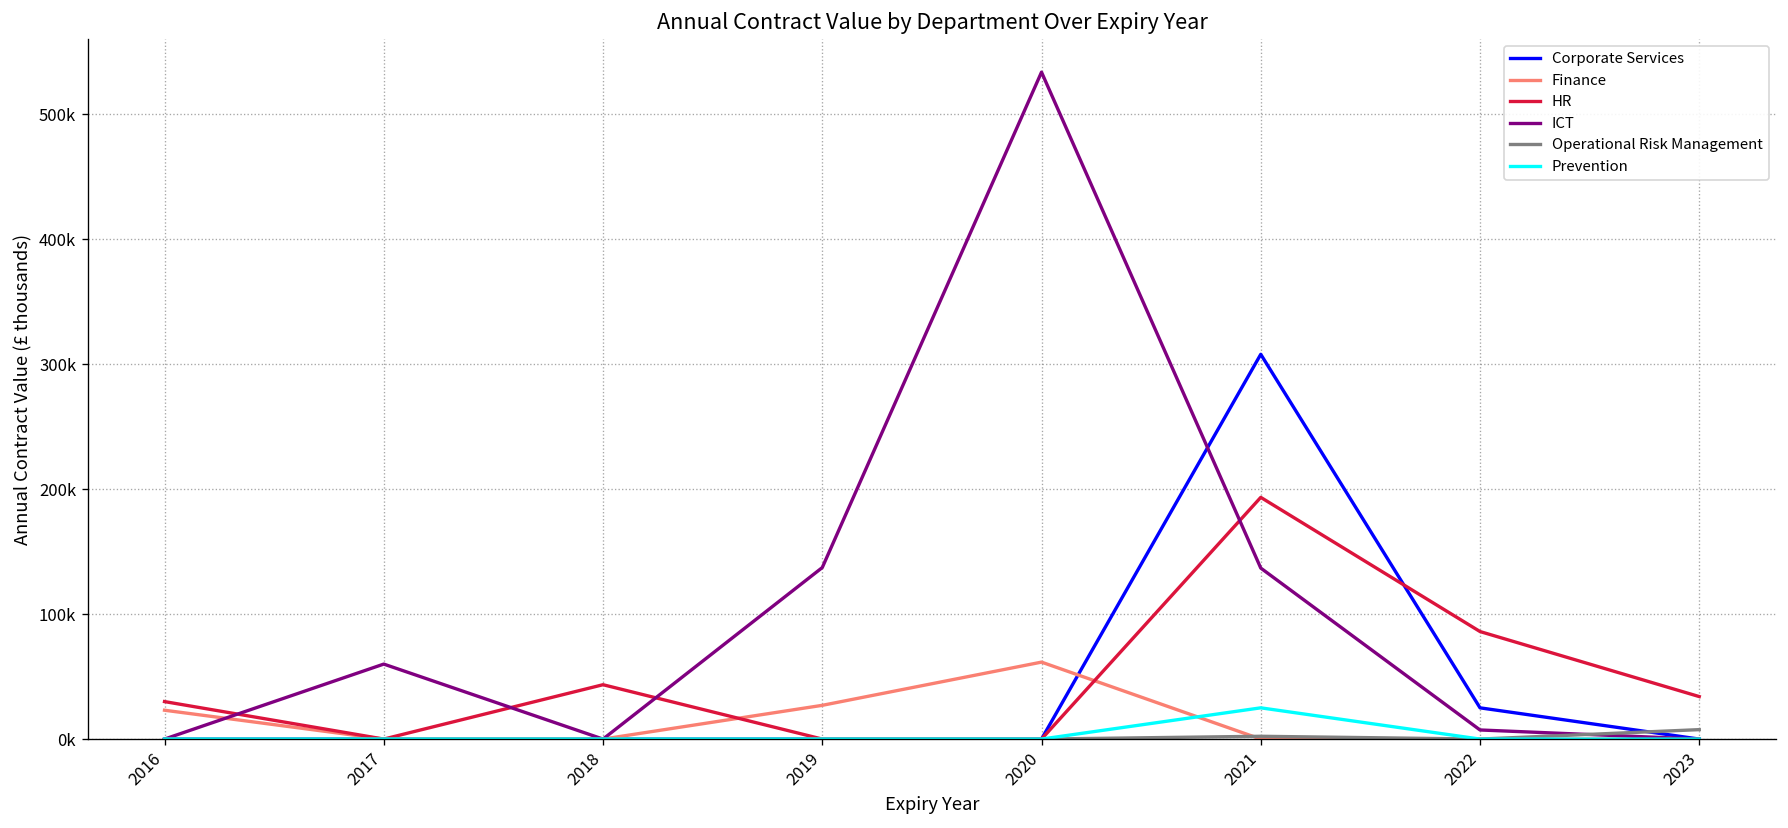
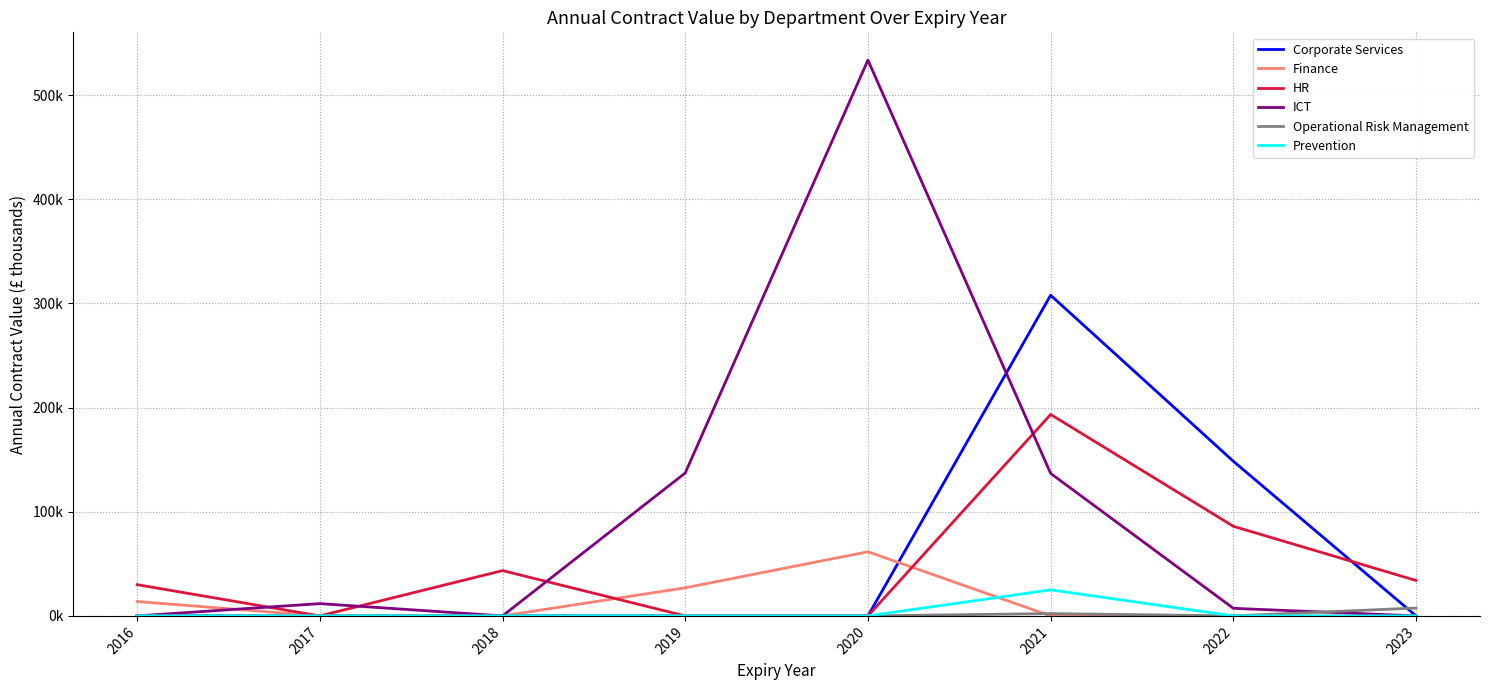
Finance, 2016: 23000 -> 14000
ICT, 2017: 60000 -> 12000
Corporate Services, 2022: 25000 -> 148000
